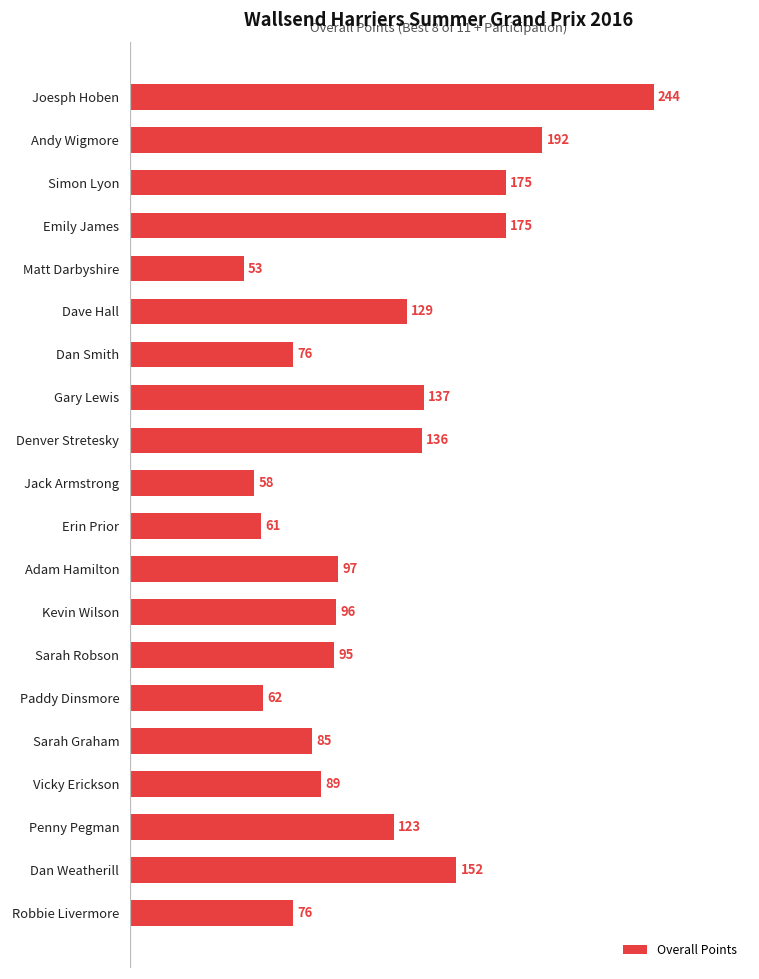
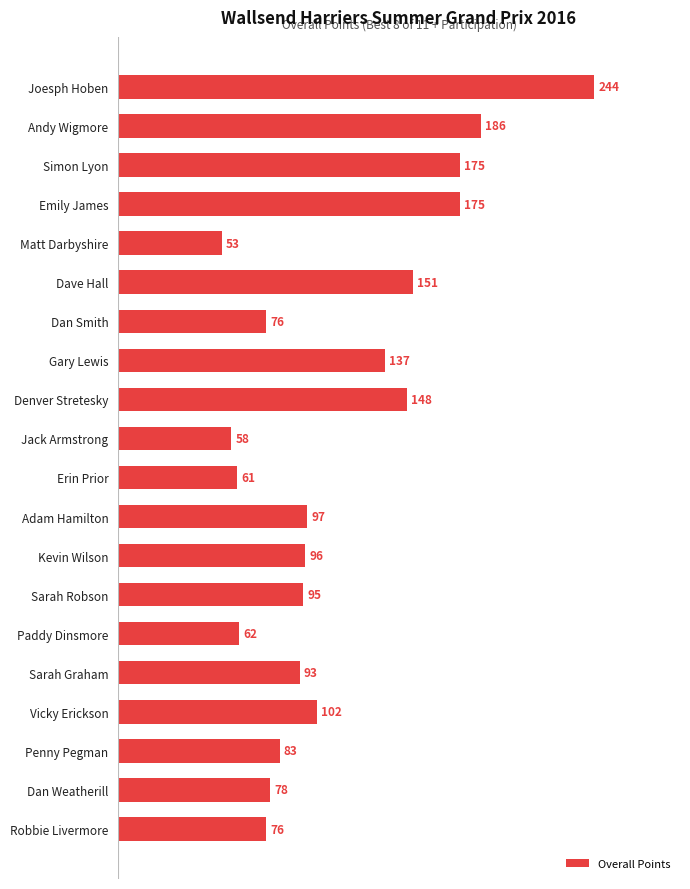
Andy Wigmore: 192 -> 186
Dave Hall: 129 -> 151
Denver Stretesky: 136 -> 148
Sarah Graham: 85 -> 93
Vicky Erickson: 89 -> 102
Penny Pegman: 123 -> 83
Dan Weatherill: 152 -> 78
